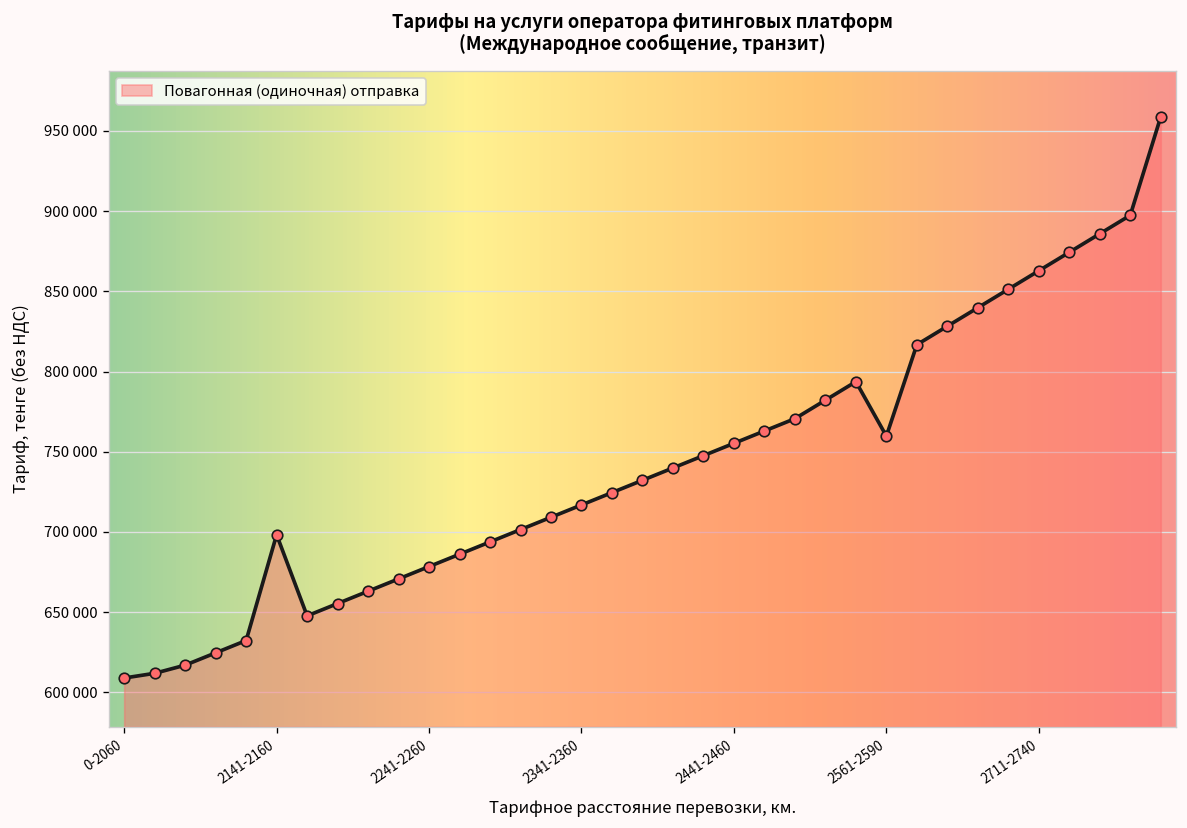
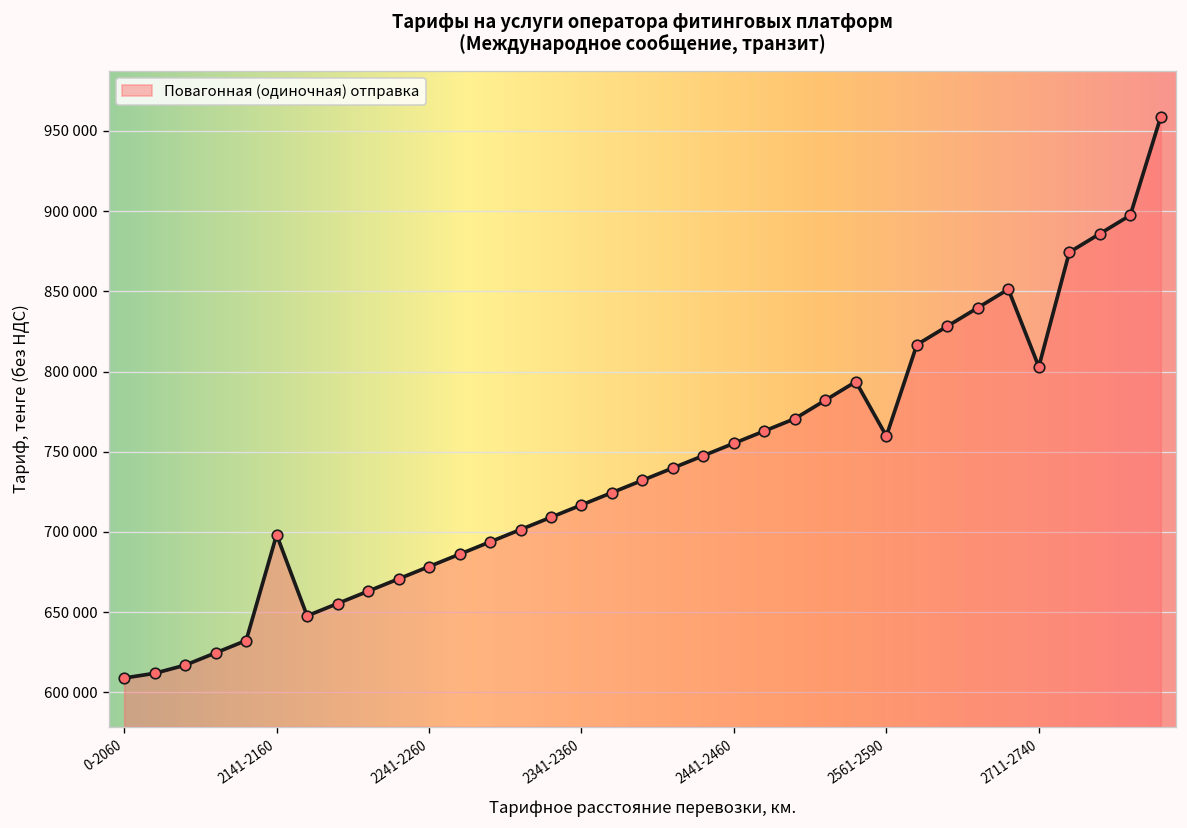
2711-2740: 863000 -> 803000
